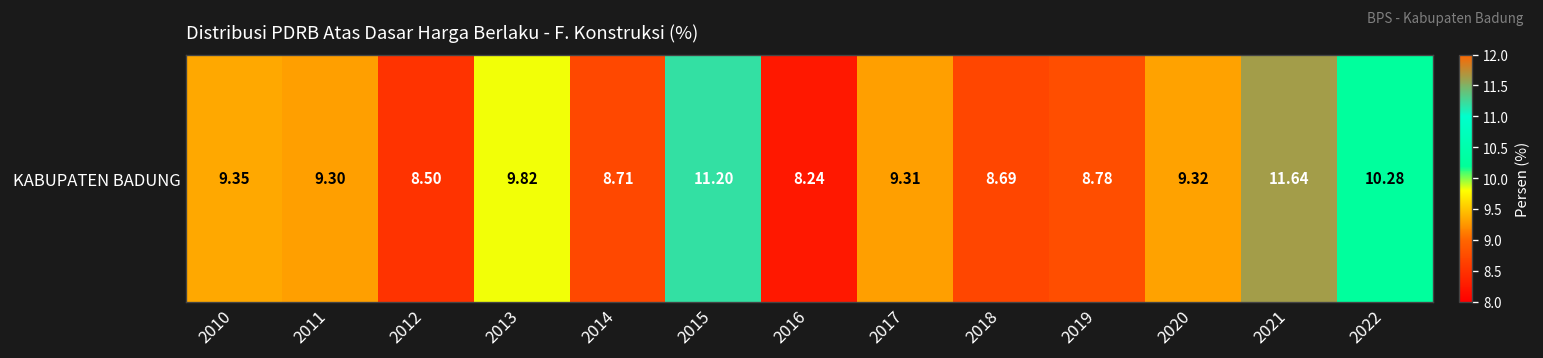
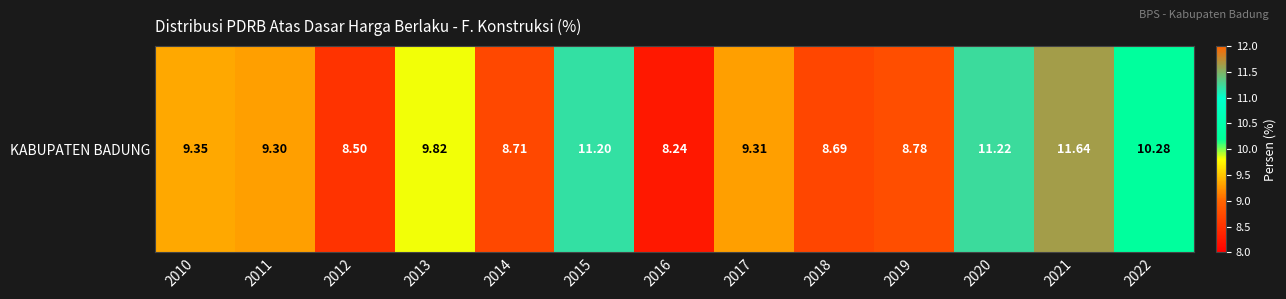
KABUPATEN BADUNG, 2020: 9.32 -> 11.22
